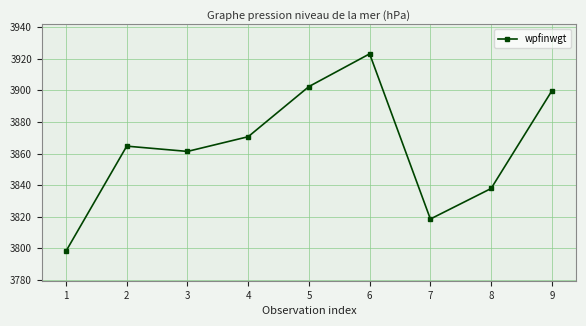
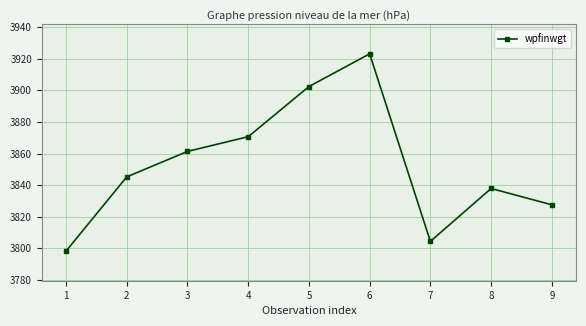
2: 3865 -> 3845
7: 3819 -> 3804
9: 3900 -> 3828
